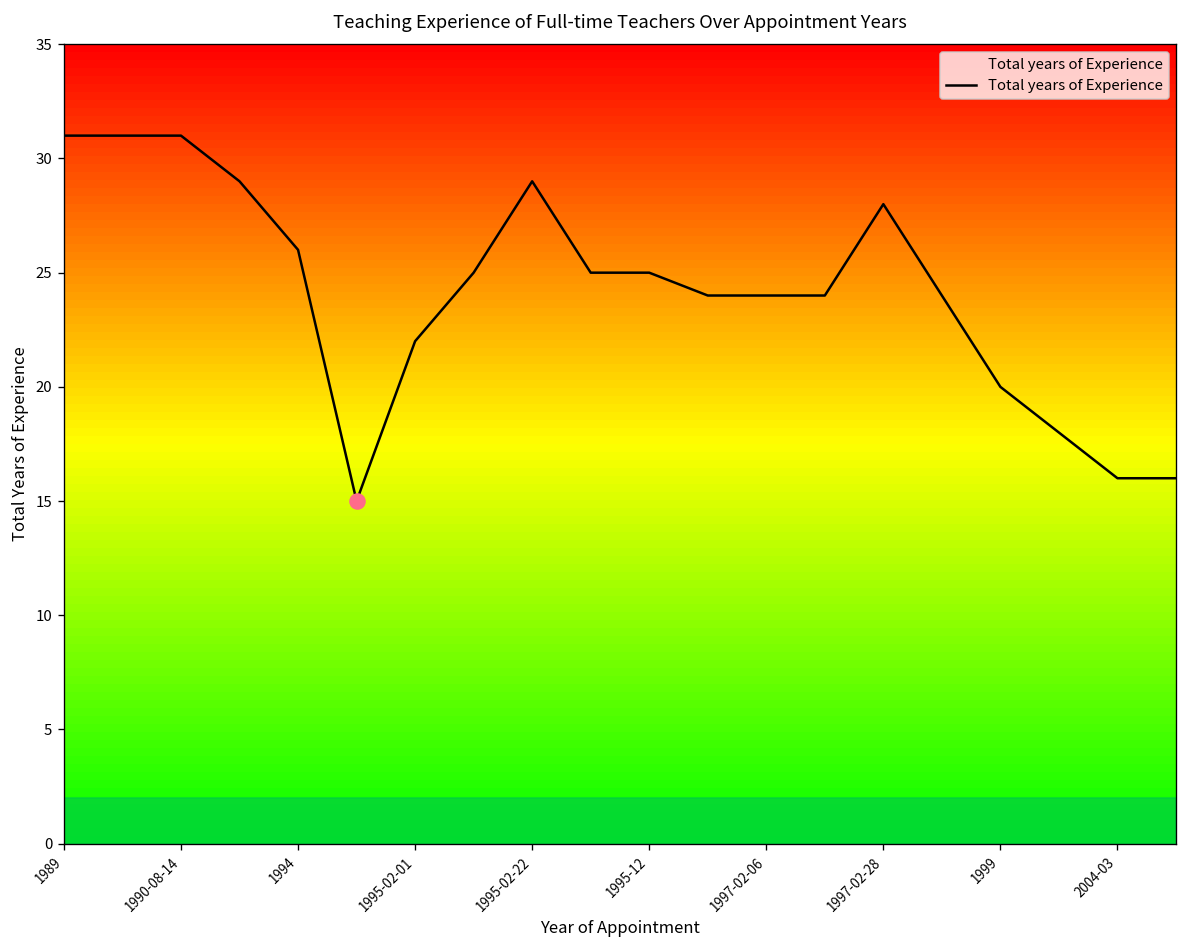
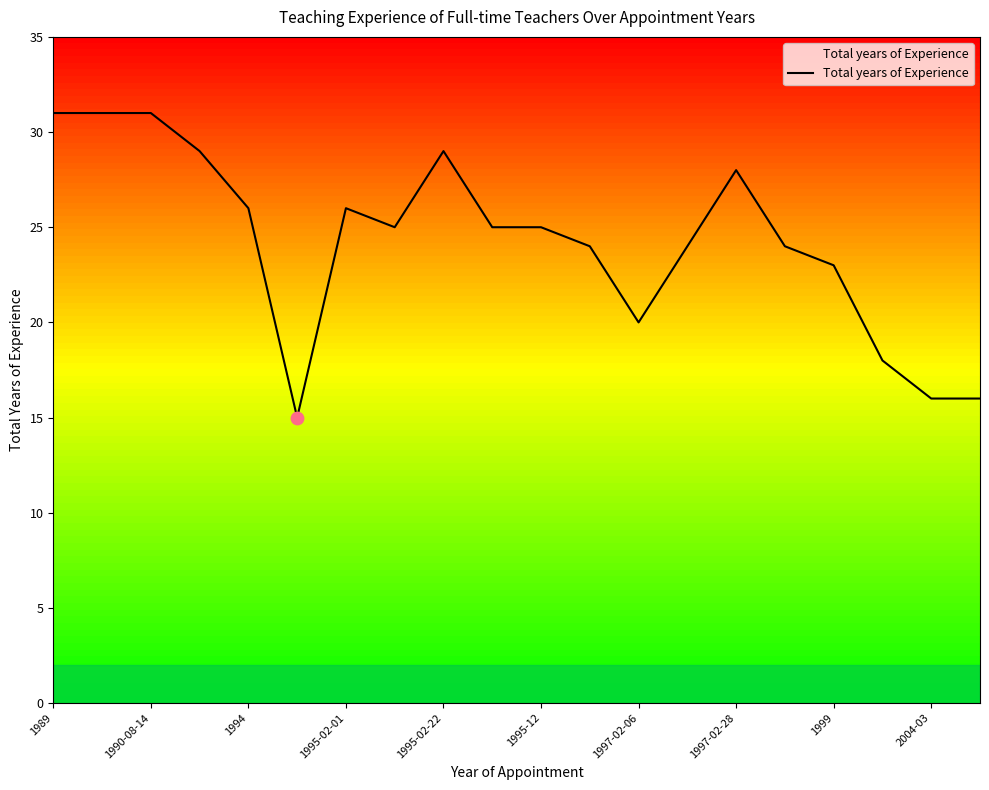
Total years of Experience, 1995-02-01: 22 -> 26
Total years of Experience, 1997-02-06: 24 -> 20
Total years of Experience, 1999: 20 -> 23
